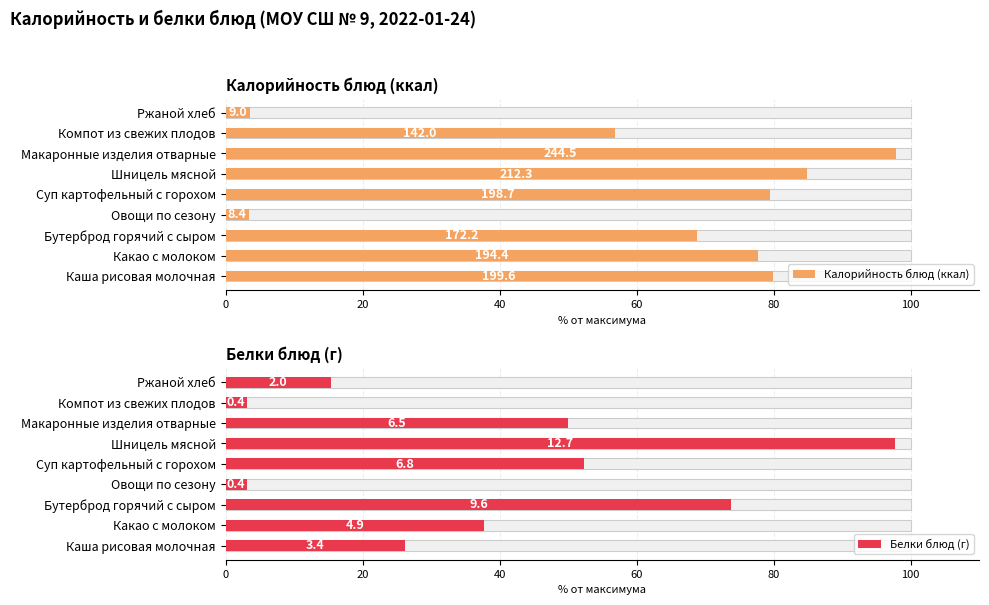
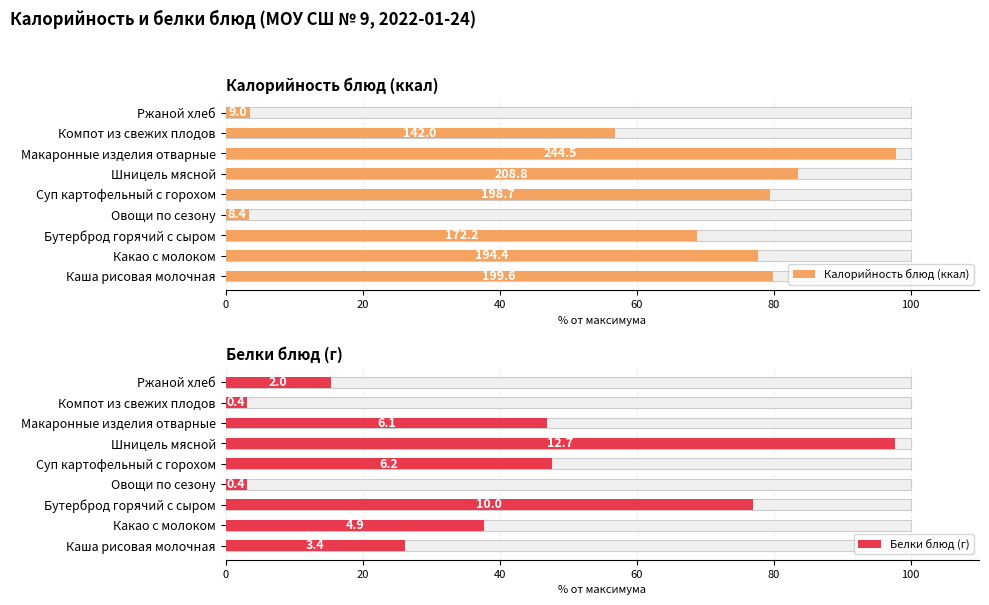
Калорийность блюд (ккал), Калорийность блюд (ккал), Шницель мясной: 212.3 -> 208.8
Белки блюд (г), Белки блюд (г), Макаронные изделия отварные: 6.5 -> 6.1
Белки блюд (г), Белки блюд (г), Суп картофельный с горохом: 6.8 -> 6.2
Белки блюд (г), Белки блюд (г), Бутерброд горячий с сыром: 9.6 -> 10.0
